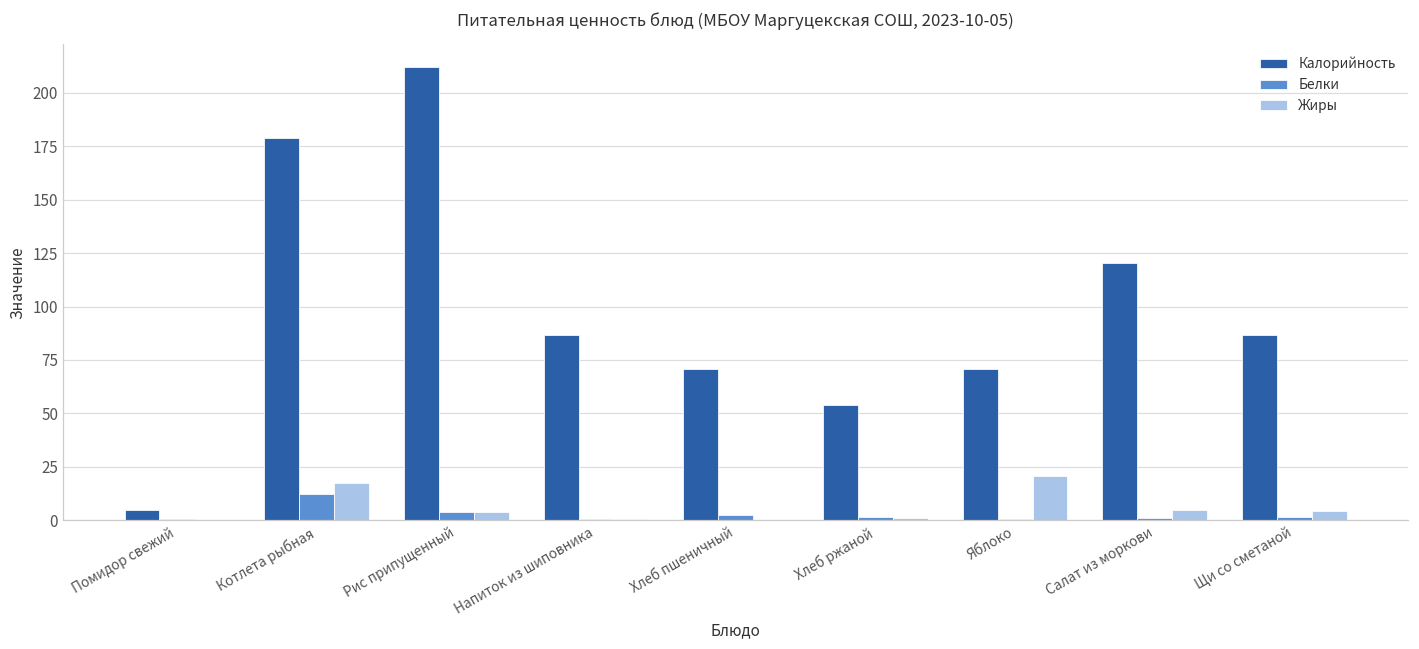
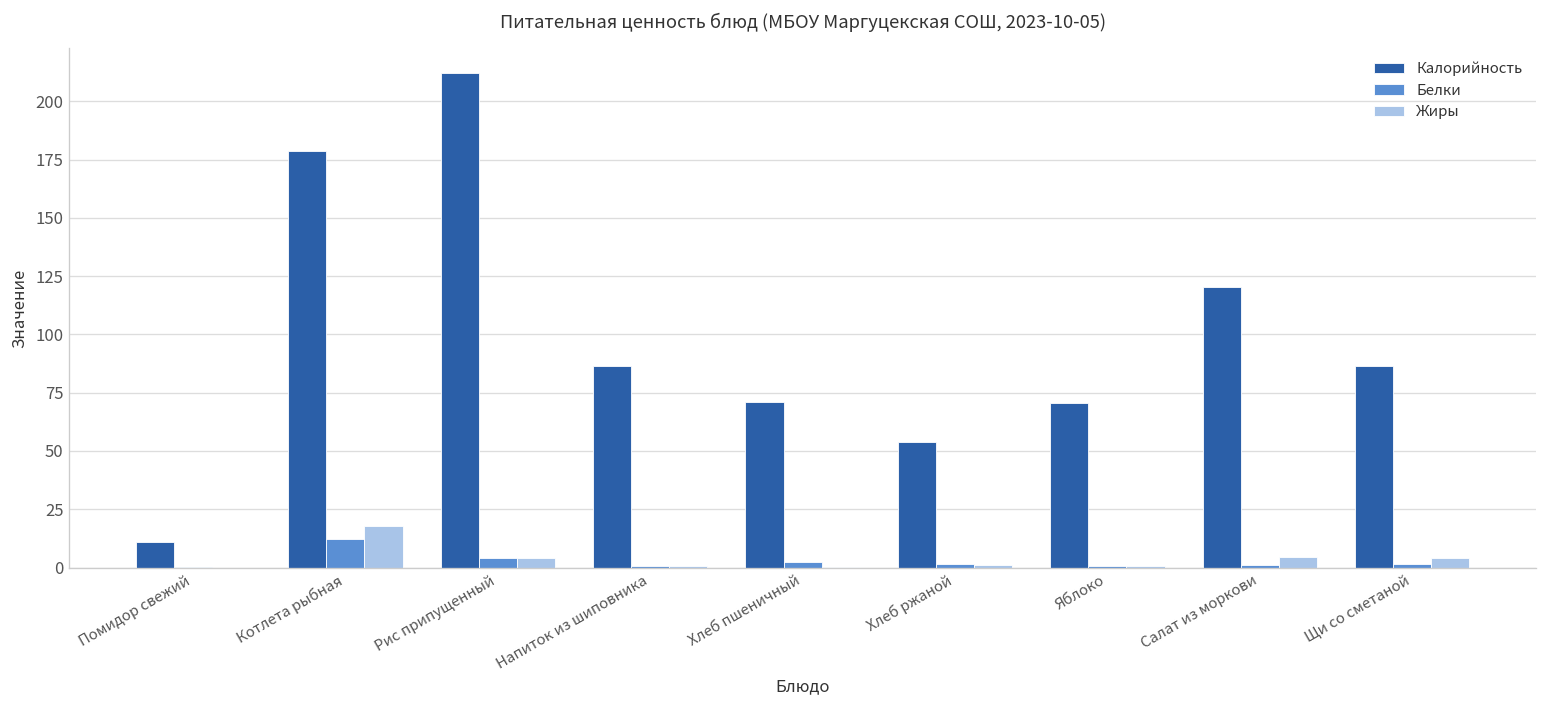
Калорийность, Помидор свежий: 5 -> 11
Жиры, Яблоко: 21 -> 1
